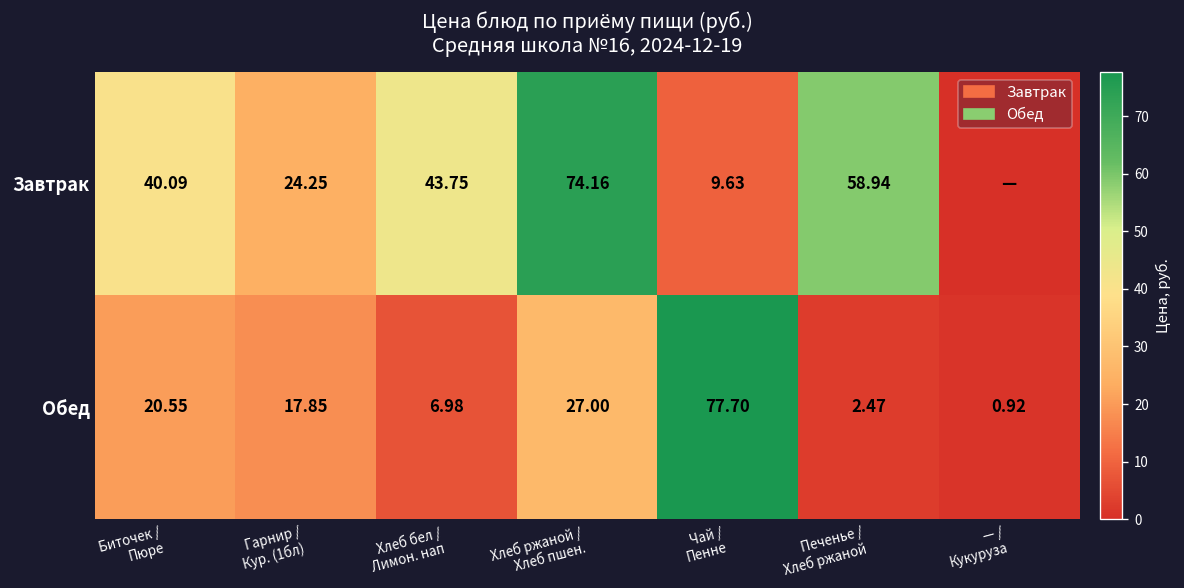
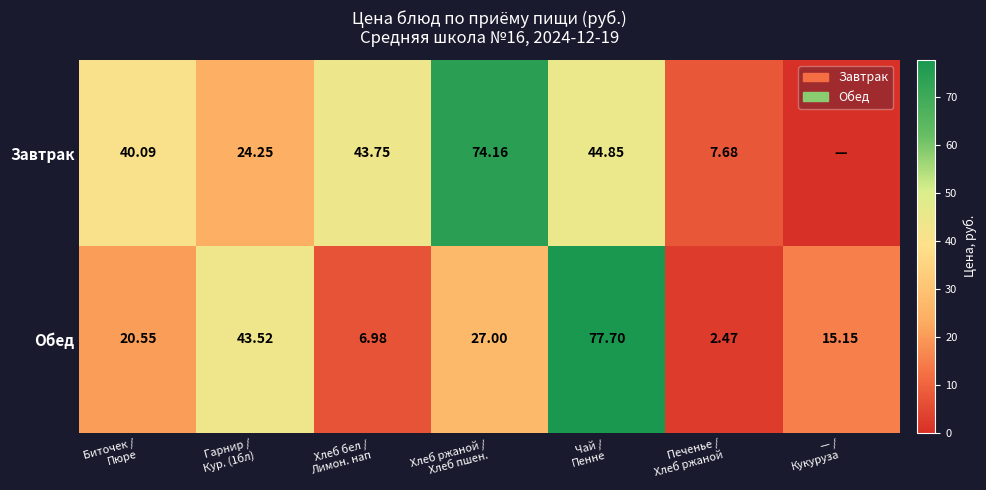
Завтрак, Чай / Пенне: 9.63 -> 44.85
Завтрак, Печенье / Хлеб ржаной: 58.94 -> 7.68
Обед, Гарнир / Кур. (1бл): 17.85 -> 43.52
Обед, — / Кукуруза: 0.92 -> 15.15
